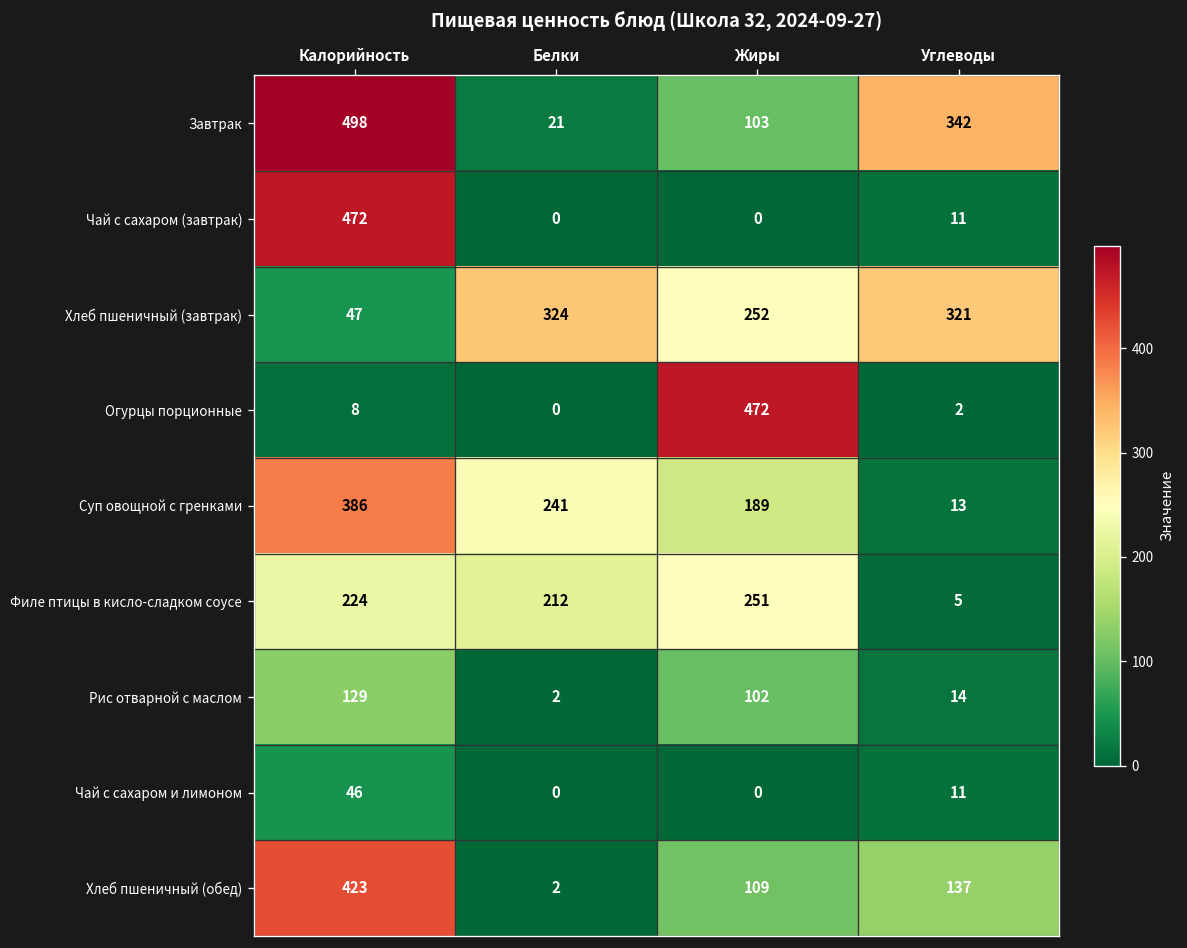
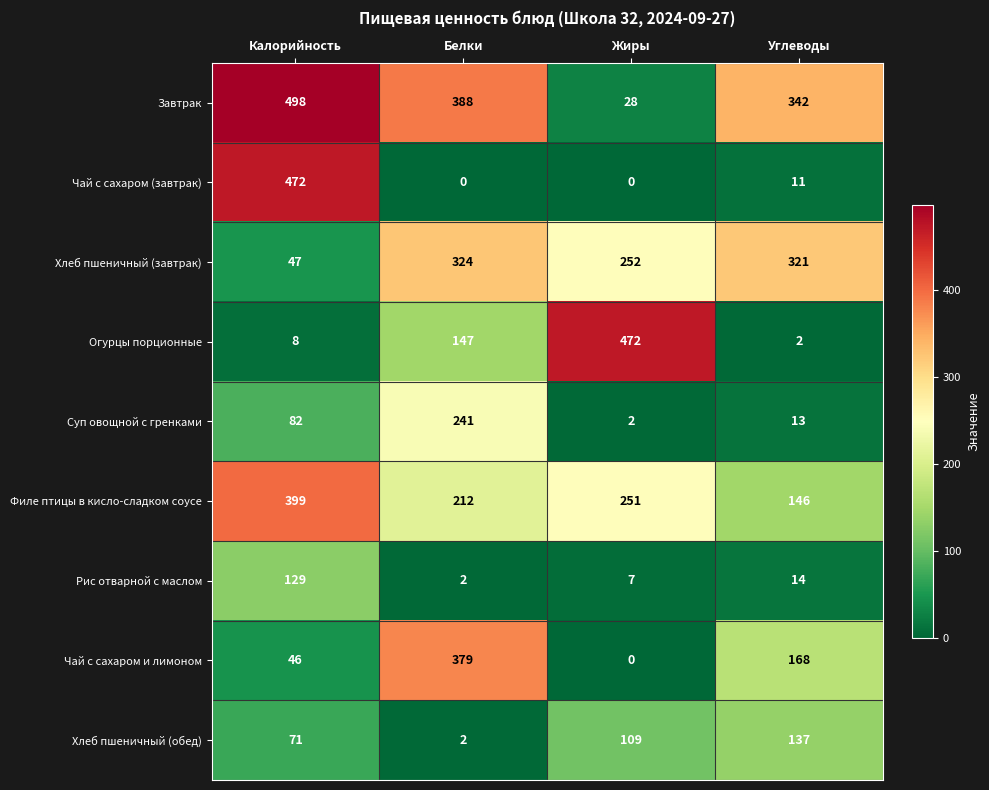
Завтрак, Белки: 21 -> 388
Завтрак, Жиры: 103 -> 28
Огурцы порционные, Белки: 0 -> 147
Суп овощной с гренками, Калорийность: 386 -> 82
Суп овощной с гренками, Жиры: 189 -> 2
Филе птицы в кисло-сладком соусе, Калорийность: 224 -> 399
Филе птицы в кисло-сладком соусе, Углеводы: 5 -> 146
Рис отварной с маслом, Жиры: 102 -> 7
Чай с сахаром и лимоном, Белки: 0 -> 379
Чай с сахаром и лимоном, Углеводы: 11 -> 168
Хлеб пшеничный (обед), Калорийность: 423 -> 71
